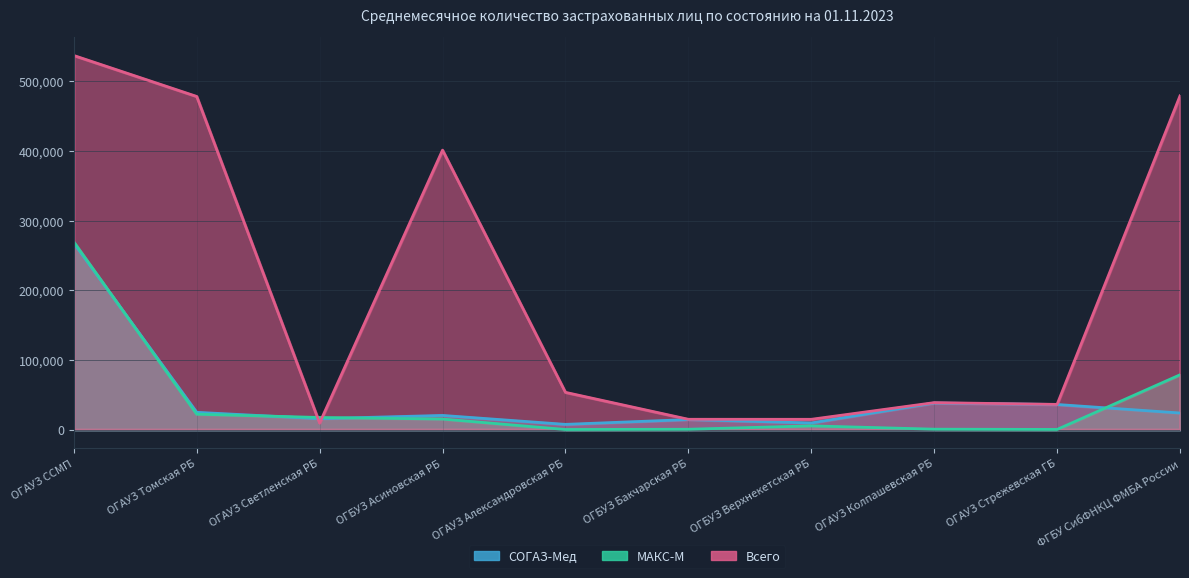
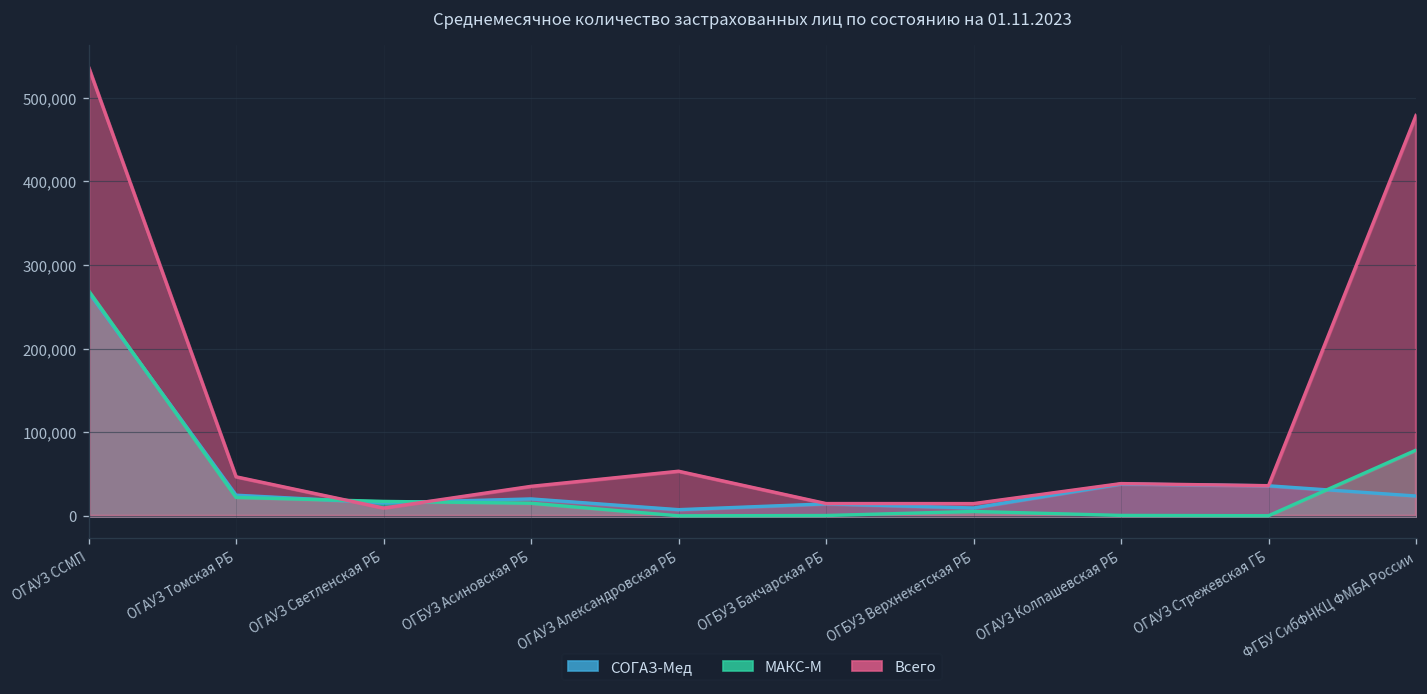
Всего, ОГАУЗ Томская РБ: 480,000 -> 50,000
Всего, ОГБУЗ Асиновская РБ: 400,000 -> 40,000
